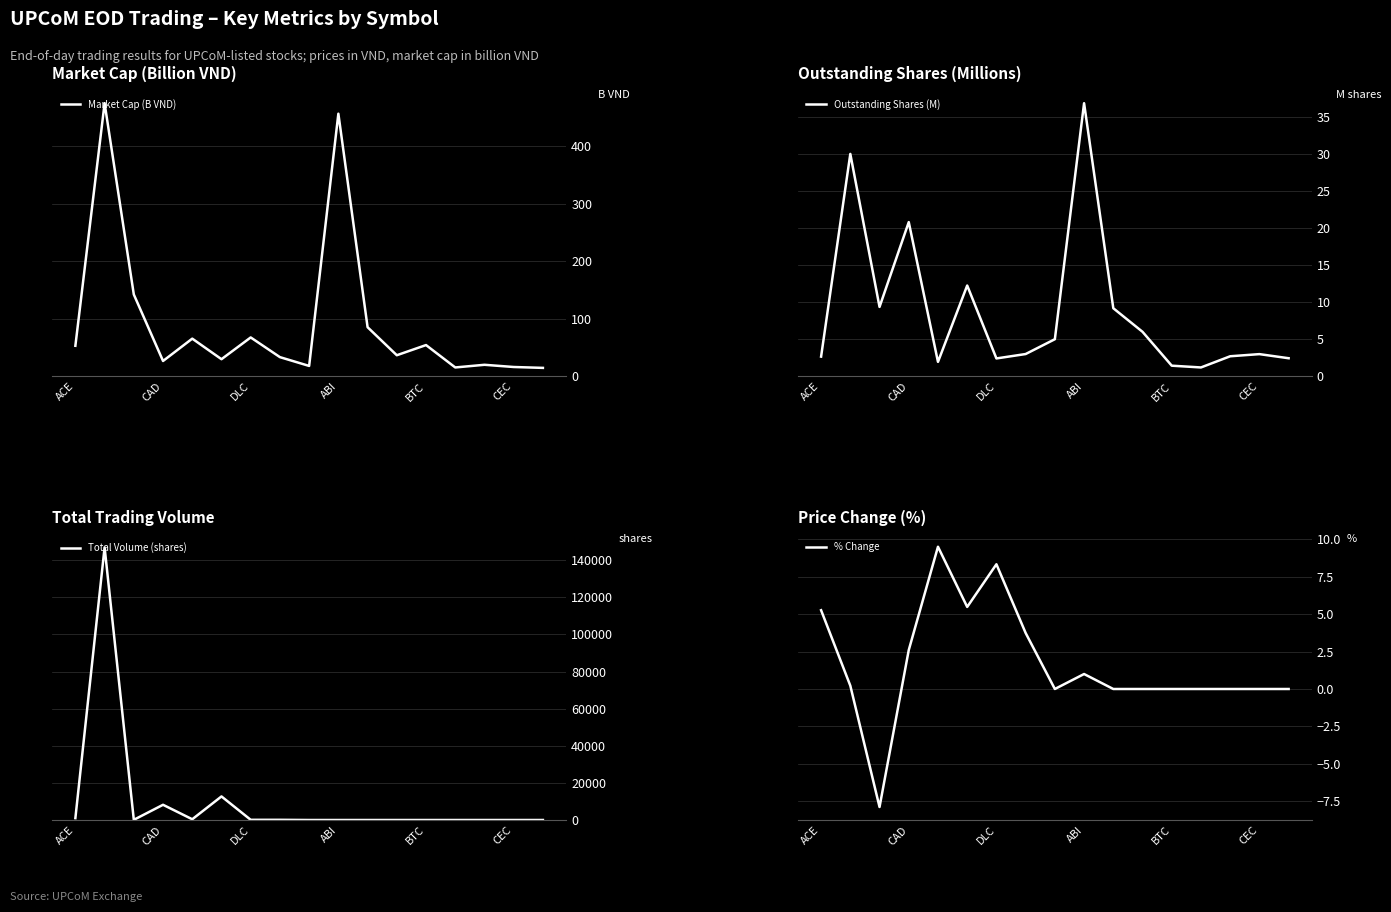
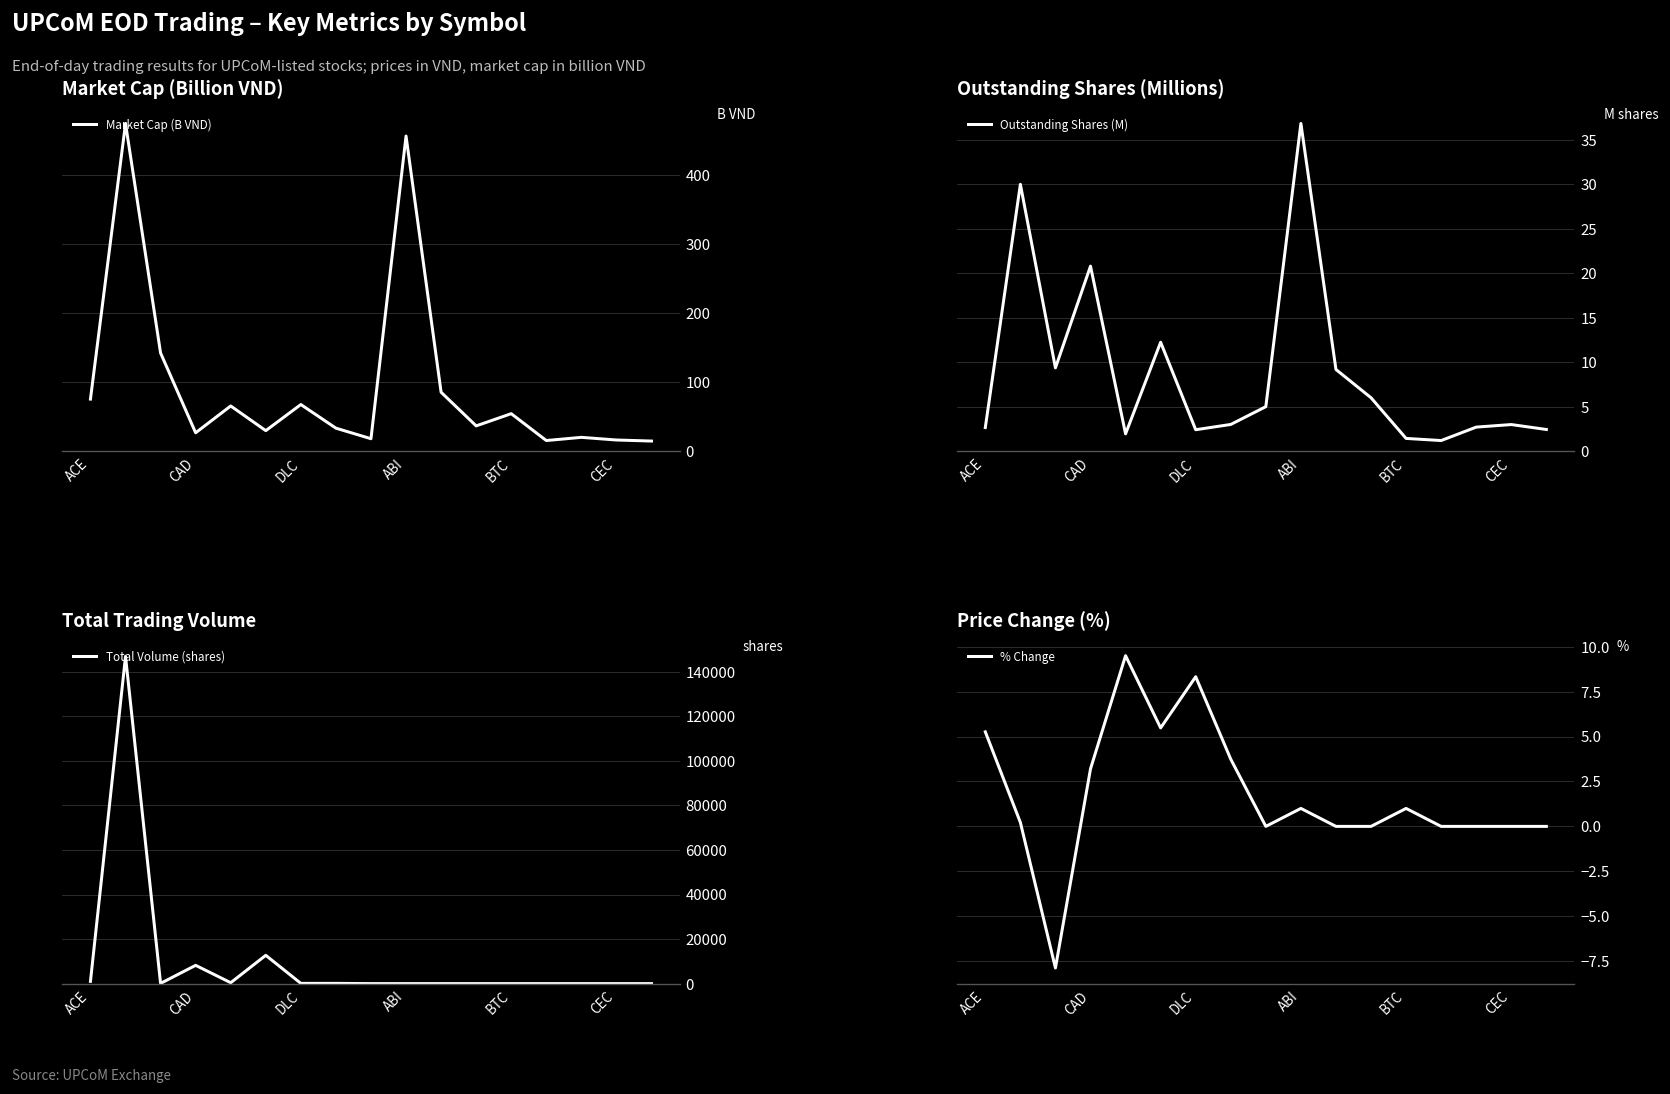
Market Cap (Billion VND), ACE: 50 -> 80
Price Change (%), CAD: 2.6 -> 3.2
Price Change (%), BTC: 0 -> 1
